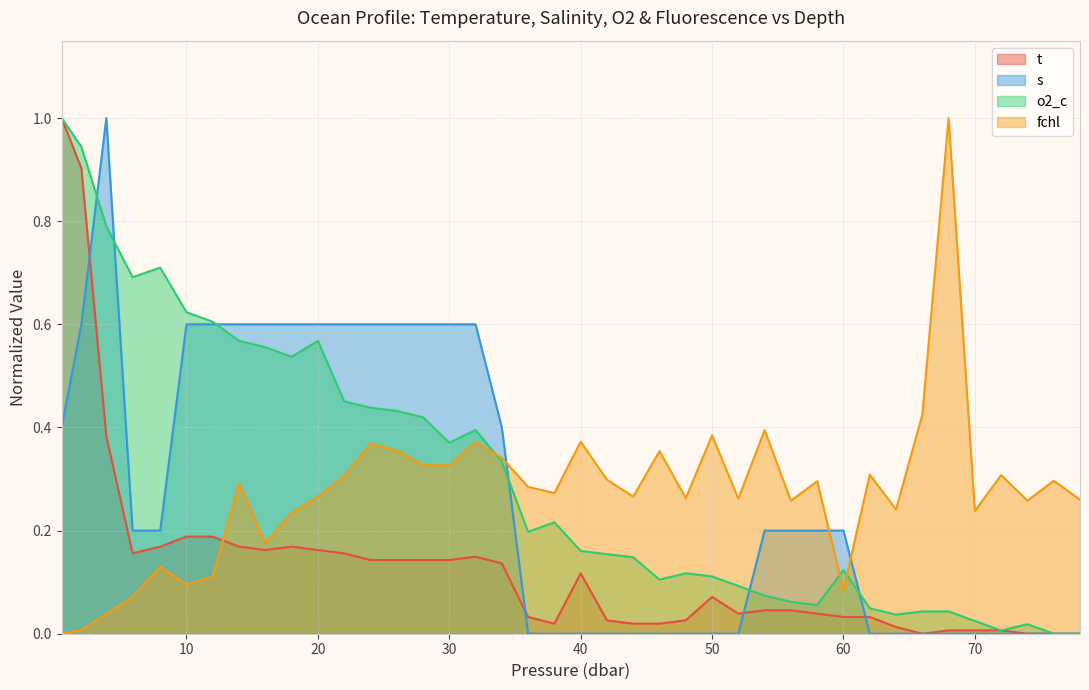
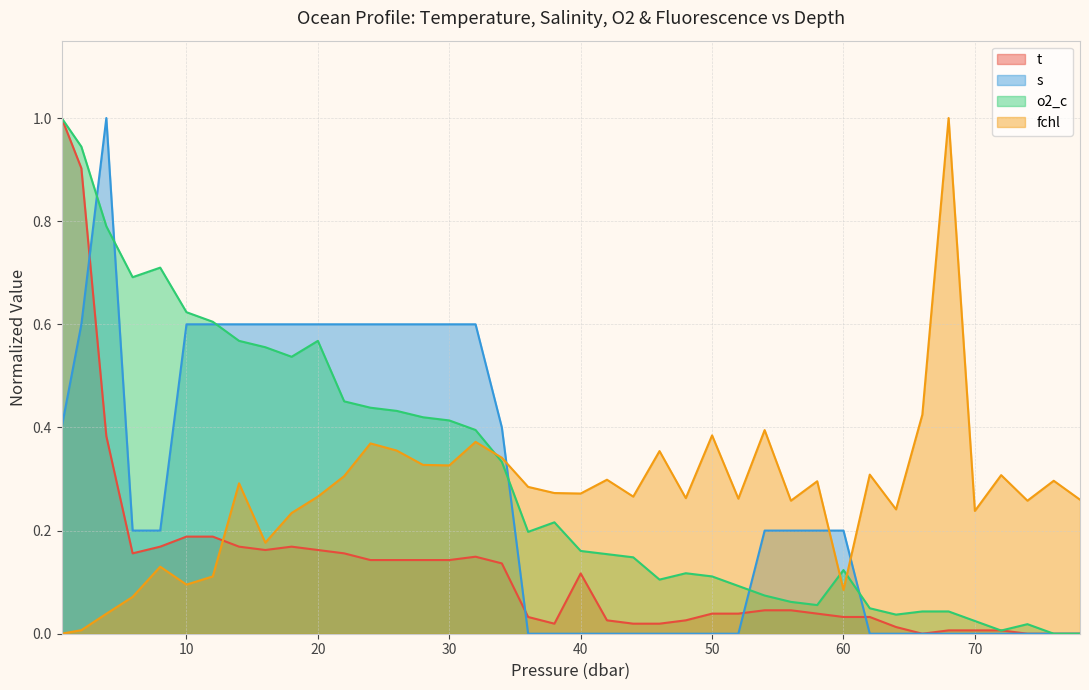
o2_c, 30: 0.37 -> 0.41
fchl, 40: 0.37 -> 0.27
t, 50: 0.07 -> 0.04
